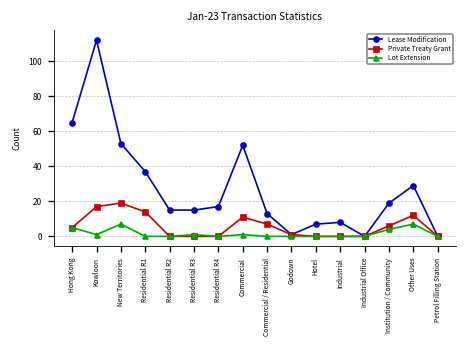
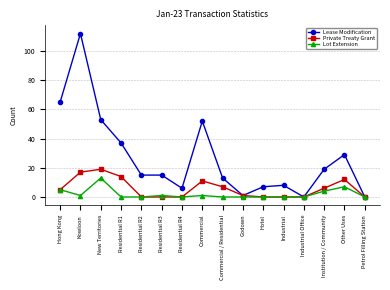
Lot Extension, New Territories: 7 -> 13
Lease Modification, Residential R4: 17 -> 6
